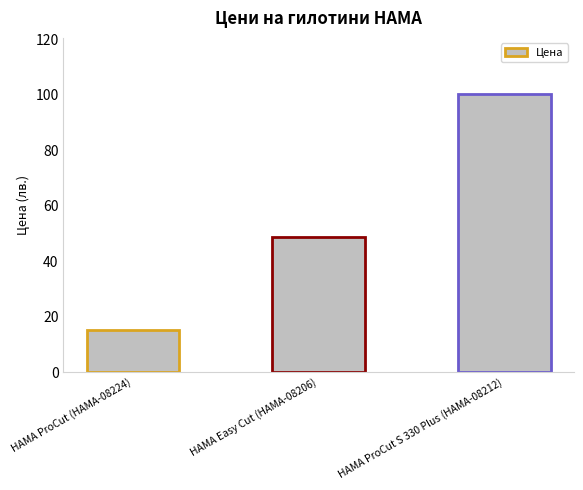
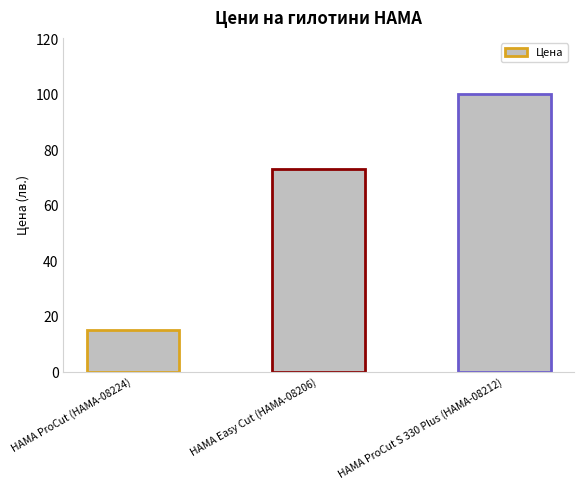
HAMA Easy Cut (HAMA-08206): 49 -> 73
